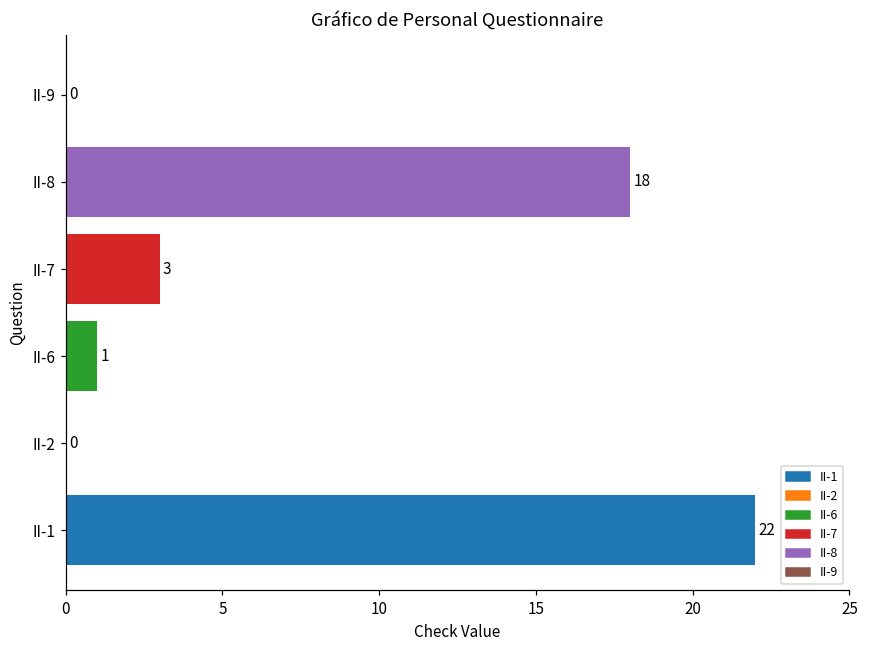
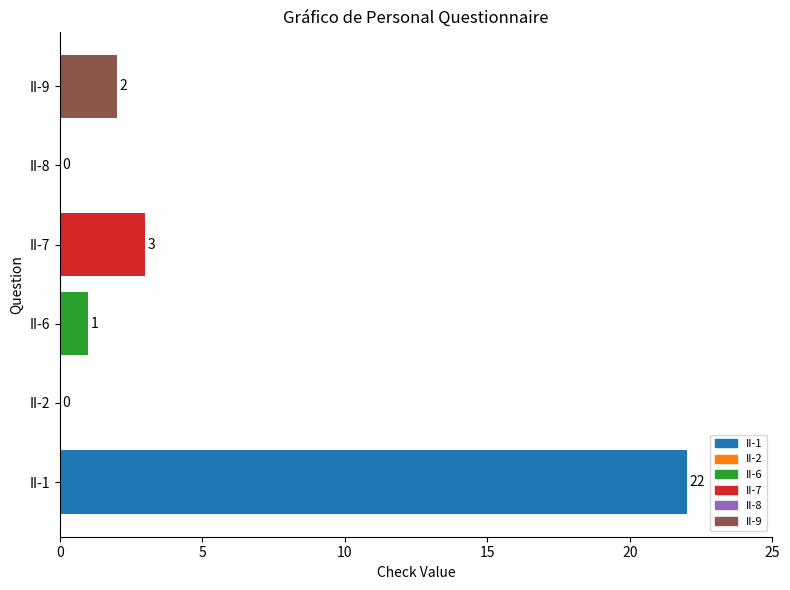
II-9: 0 -> 2
II-8: 18 -> 0
